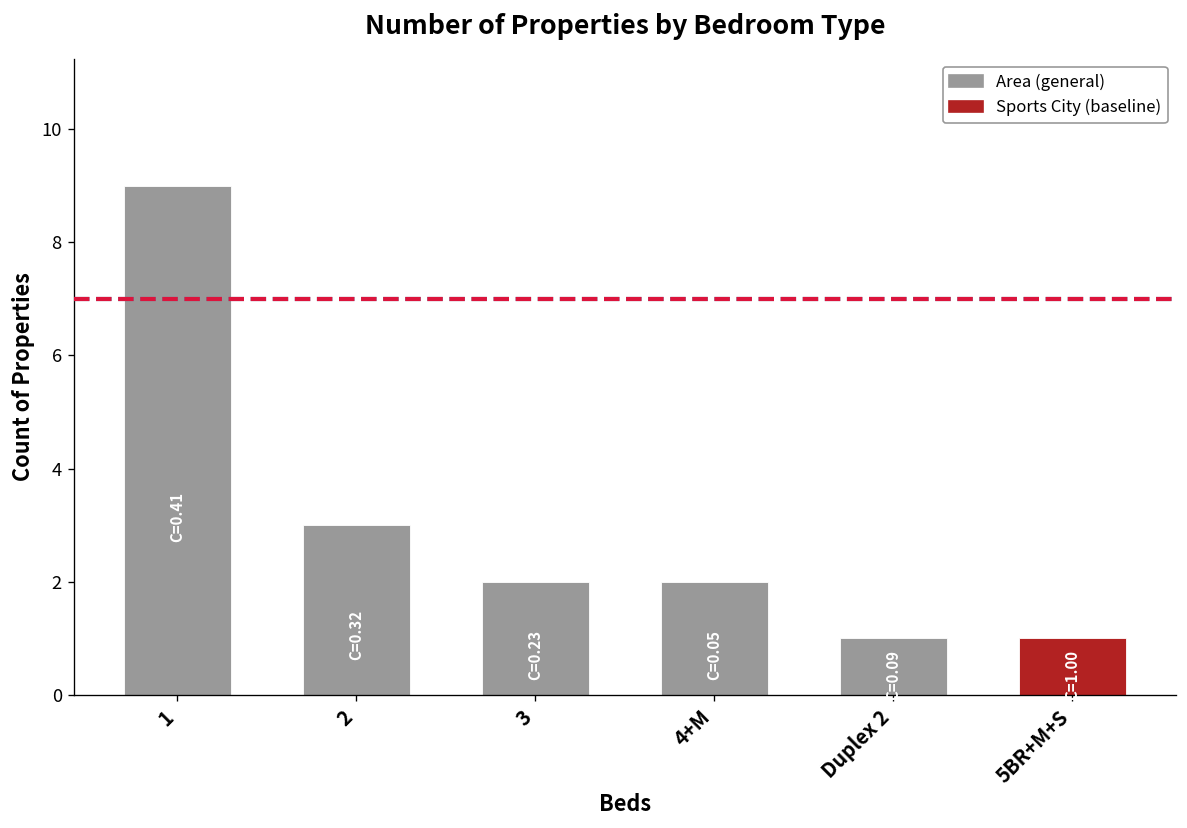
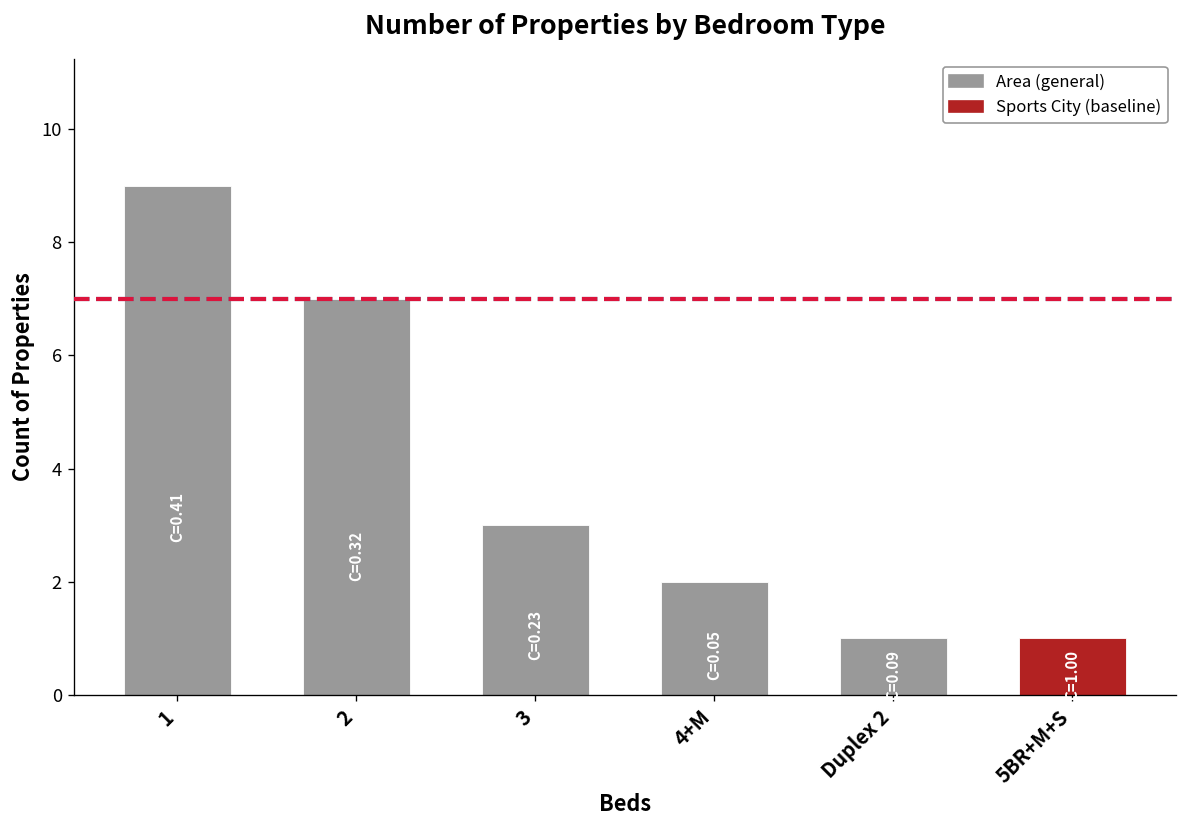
2: 3 -> 7
3: 2 -> 3
